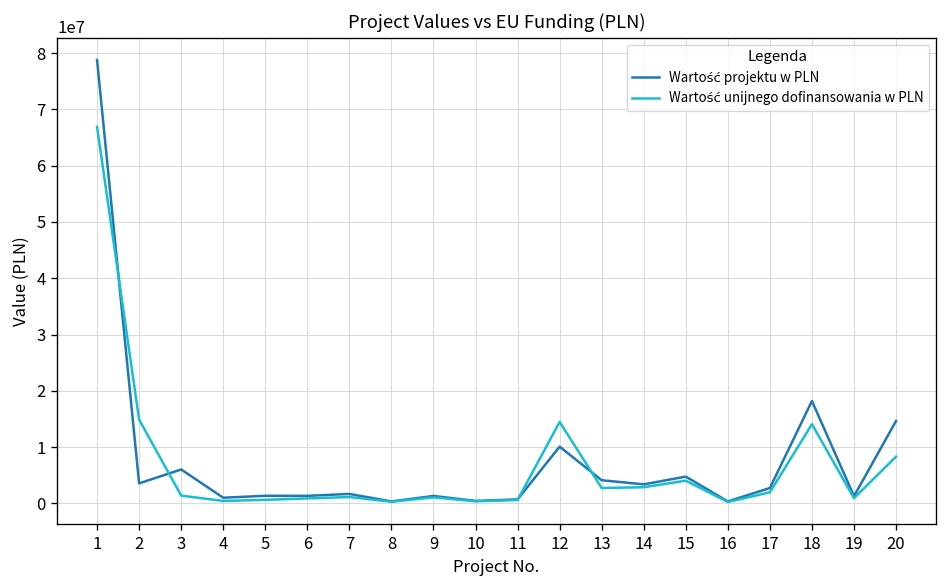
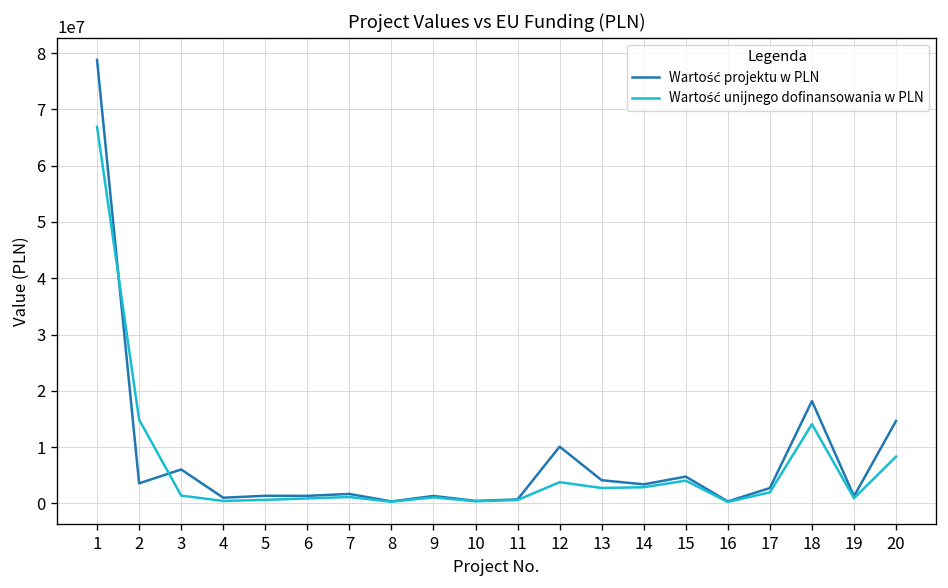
Wartość unijnego dofinansowania w PLN, 12: 14000000 -> 4000000
